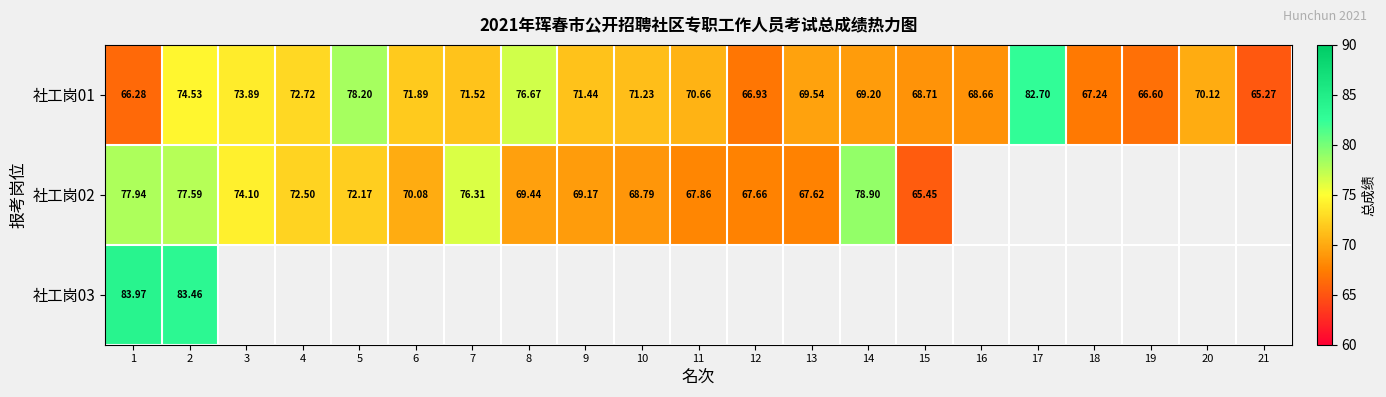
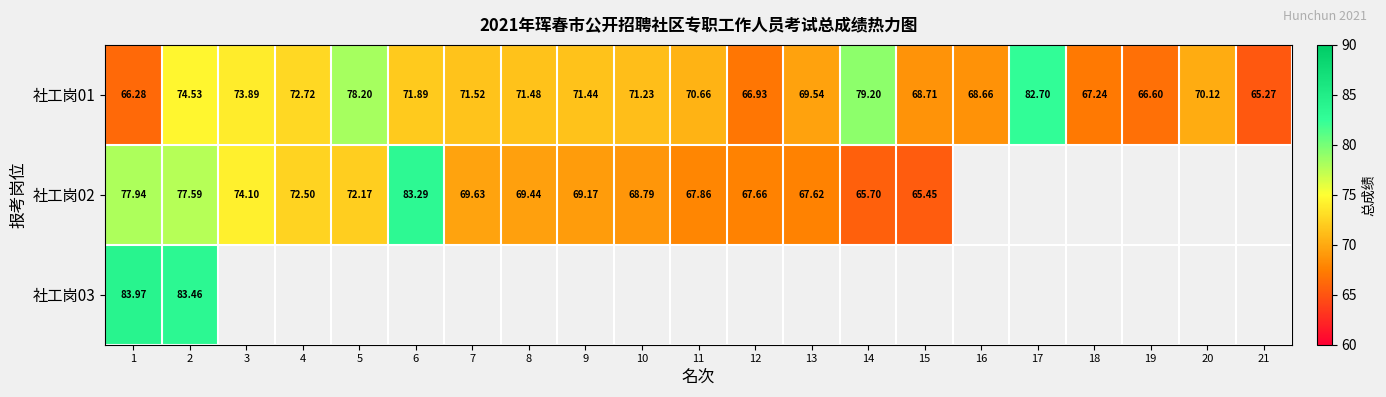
社工岗01, 8: 76.67 -> 71.48
社工岗01, 14: 69.20 -> 79.20
社工岗02, 6: 70.08 -> 83.29
社工岗02, 7: 76.31 -> 69.63
社工岗02, 14: 78.90 -> 65.70
